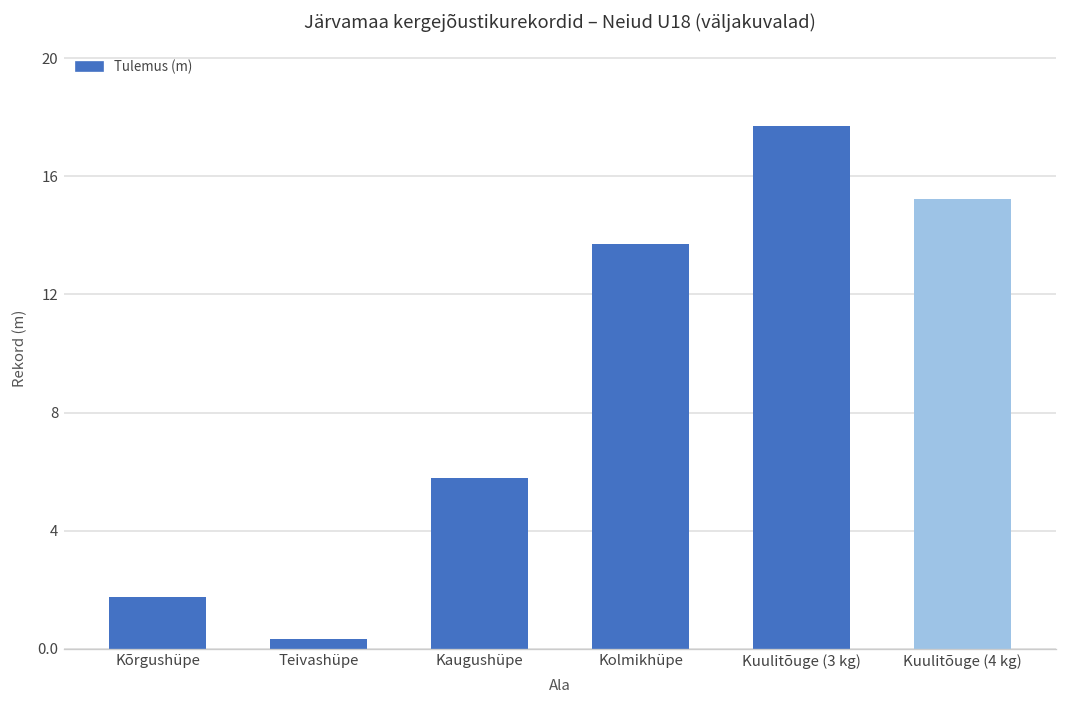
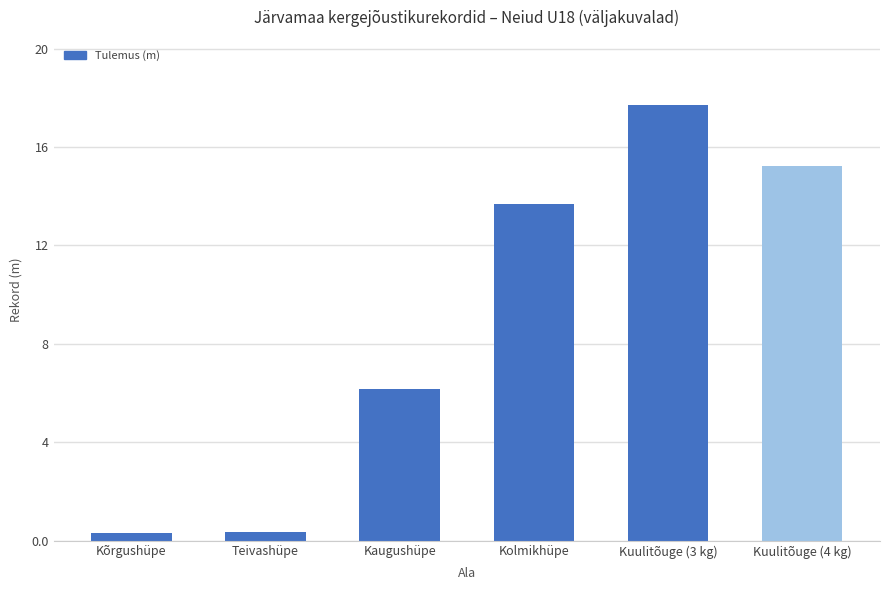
Kõrgushüpe: 1.8 -> 0.3
Kaugushüpe: 5.8 -> 6.2
